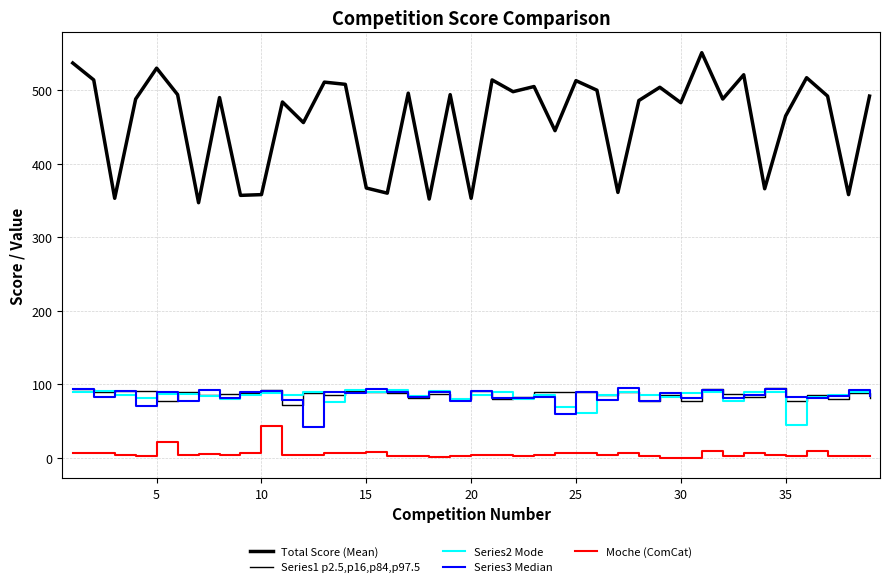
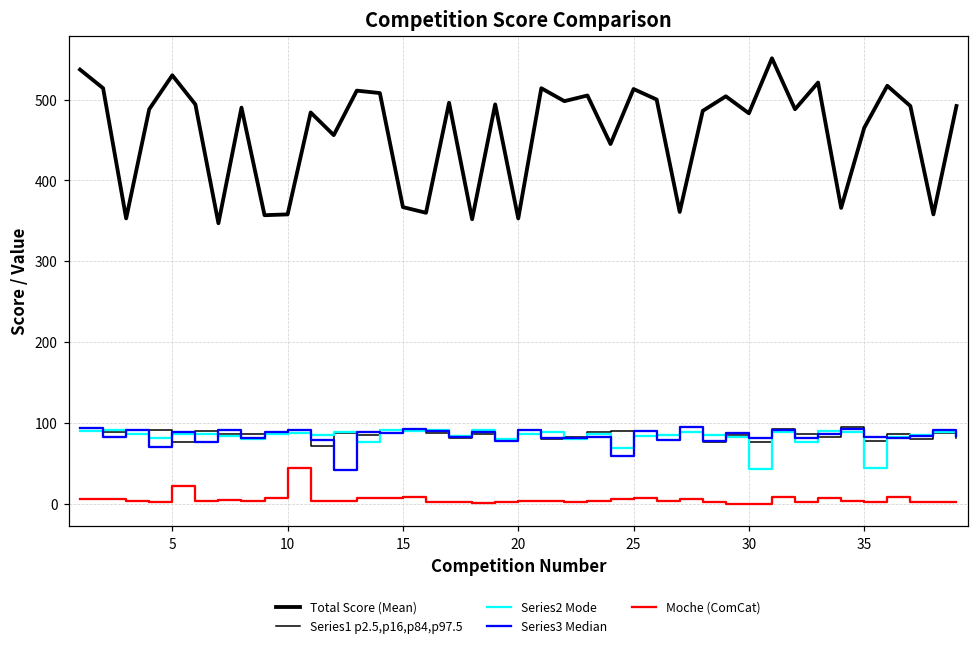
Series2 Mode, 25: 60 -> 80
Series2 Mode, 30: 90 -> 40
